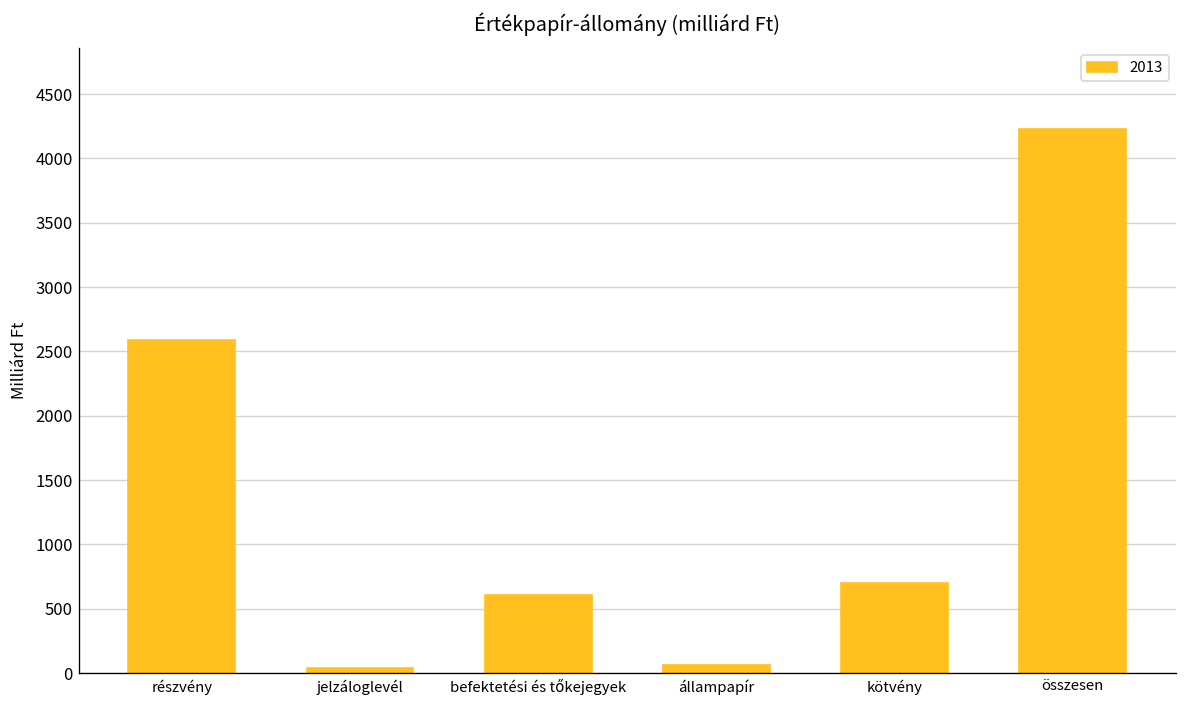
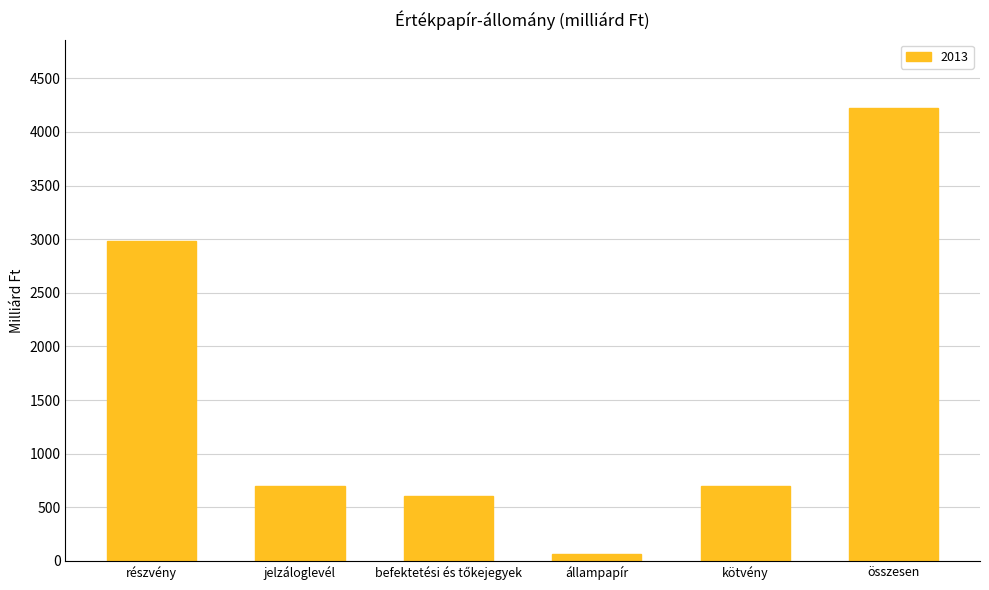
részvény: 2590 -> 2980
jelzáloglevél: 40 -> 700
